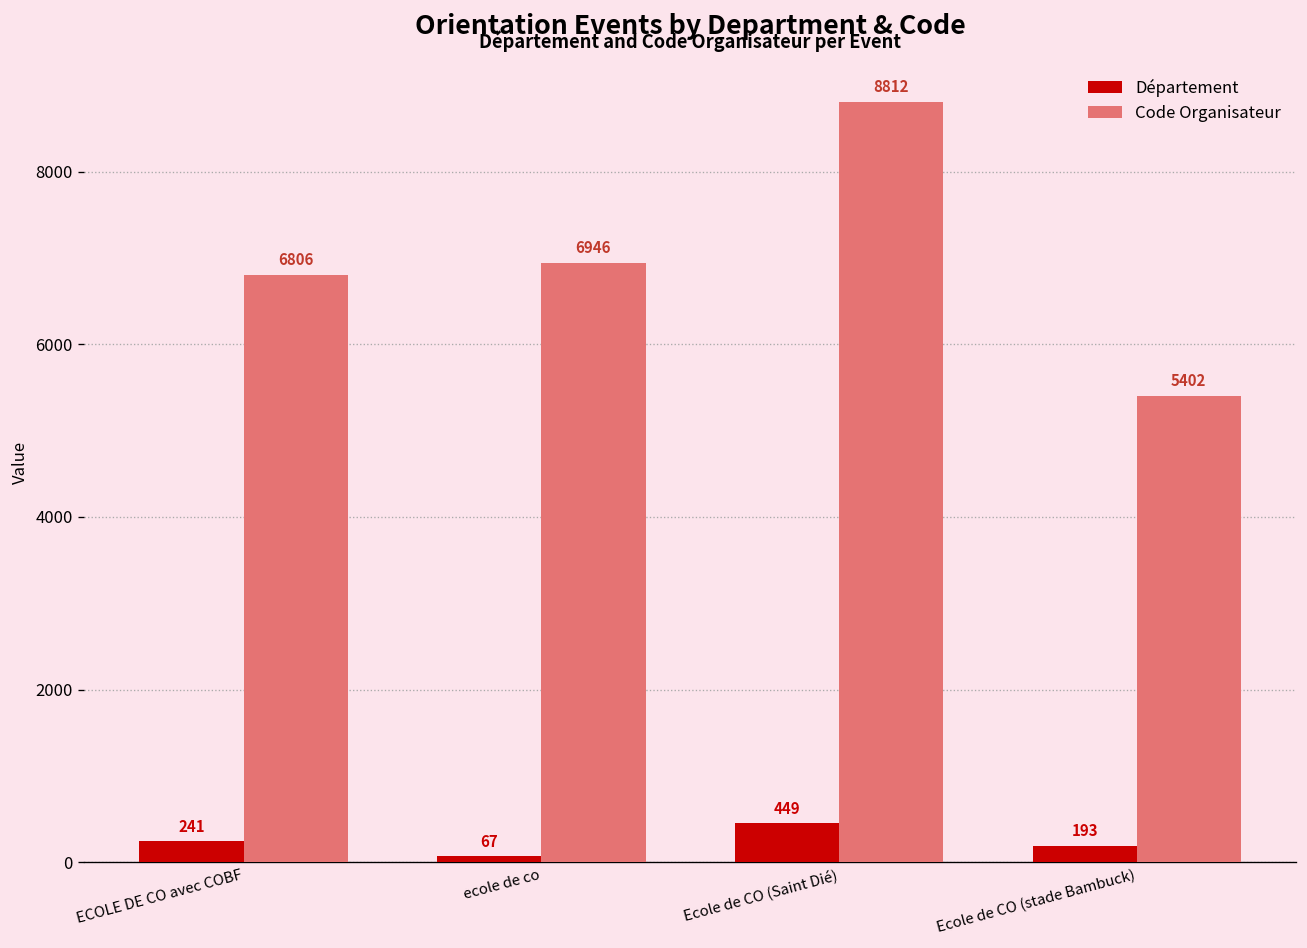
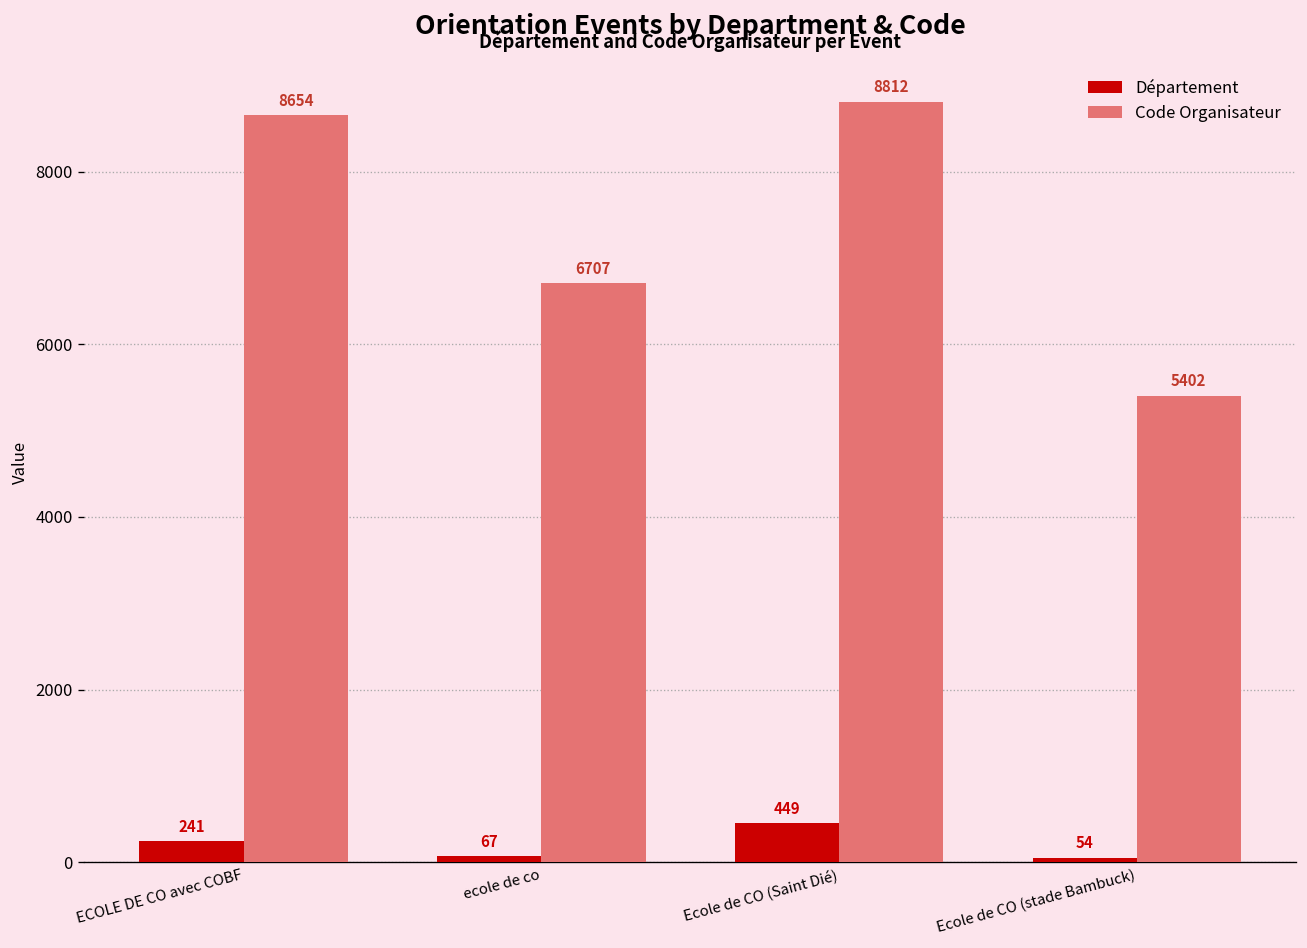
Code Organisateur, ECOLE DE CO avec COBF: 6806 -> 8654
Code Organisateur, ecole de co: 6946 -> 6707
Département, Ecole de CO (stade Bambuck): 193 -> 54
